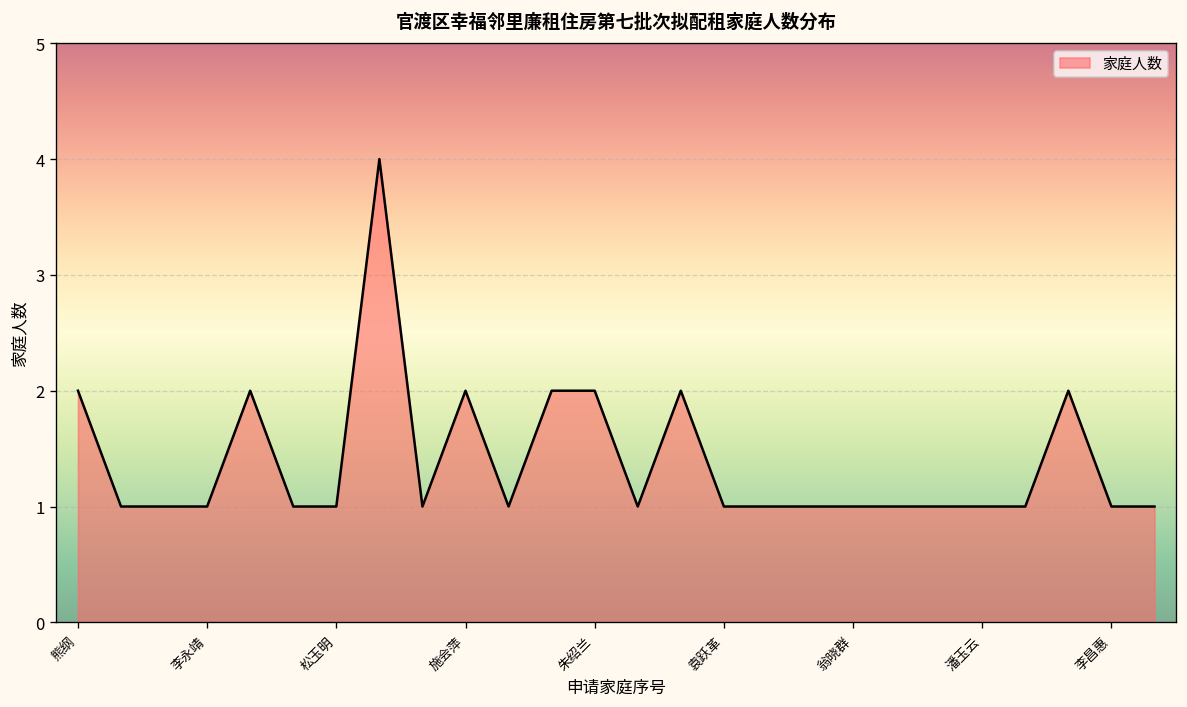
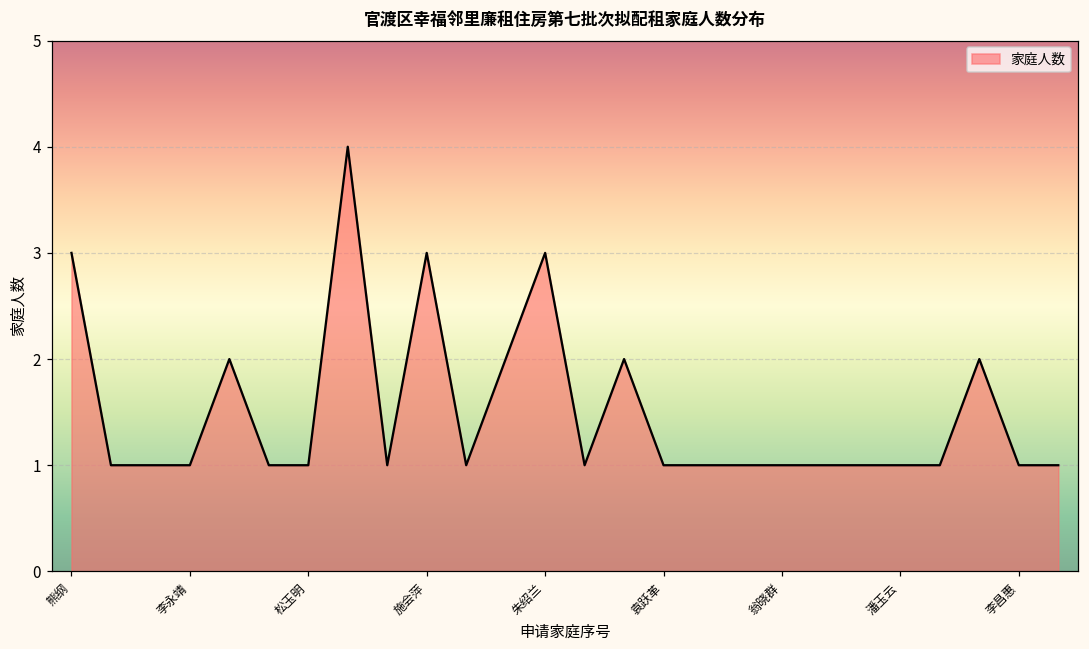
熊纲: 2 -> 3
施会萍: 2 -> 3
朱绍兰: 2 -> 3
